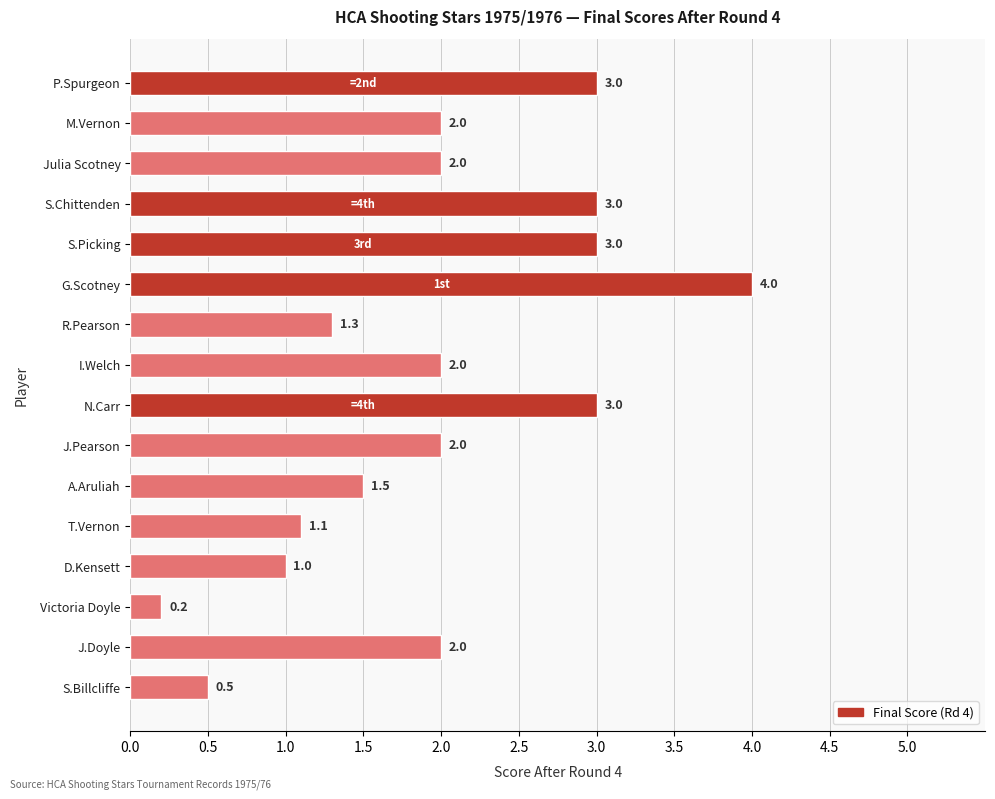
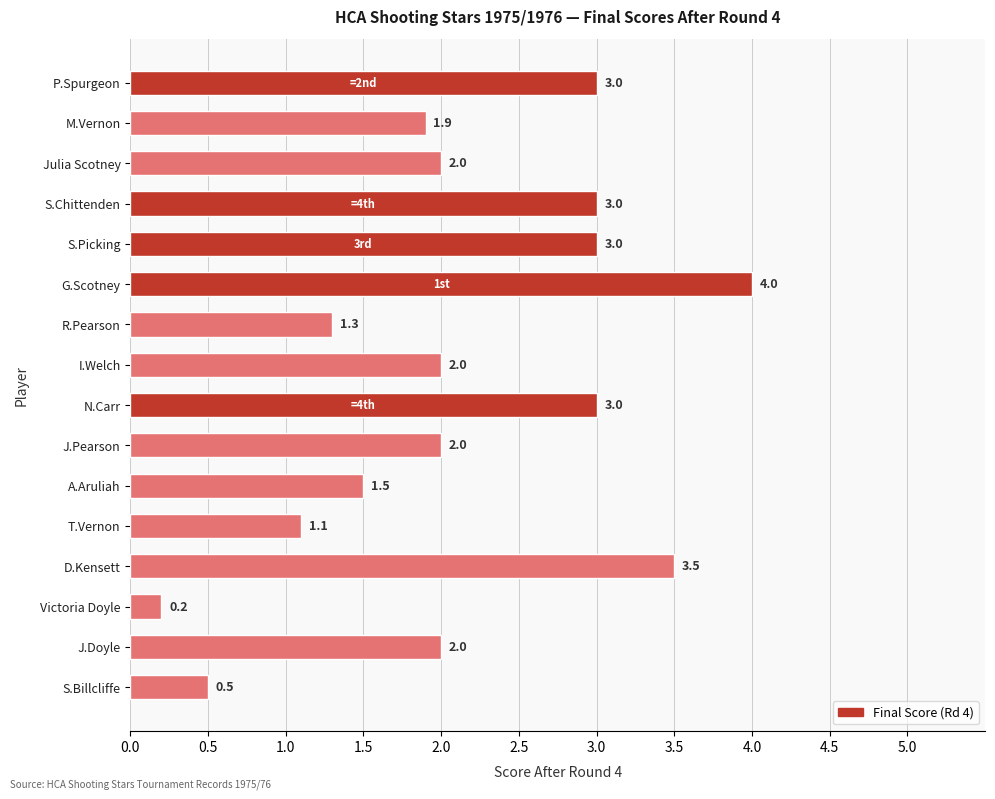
M.Vernon: 2.0 -> 1.9
D.Kensett: 1.0 -> 3.5
